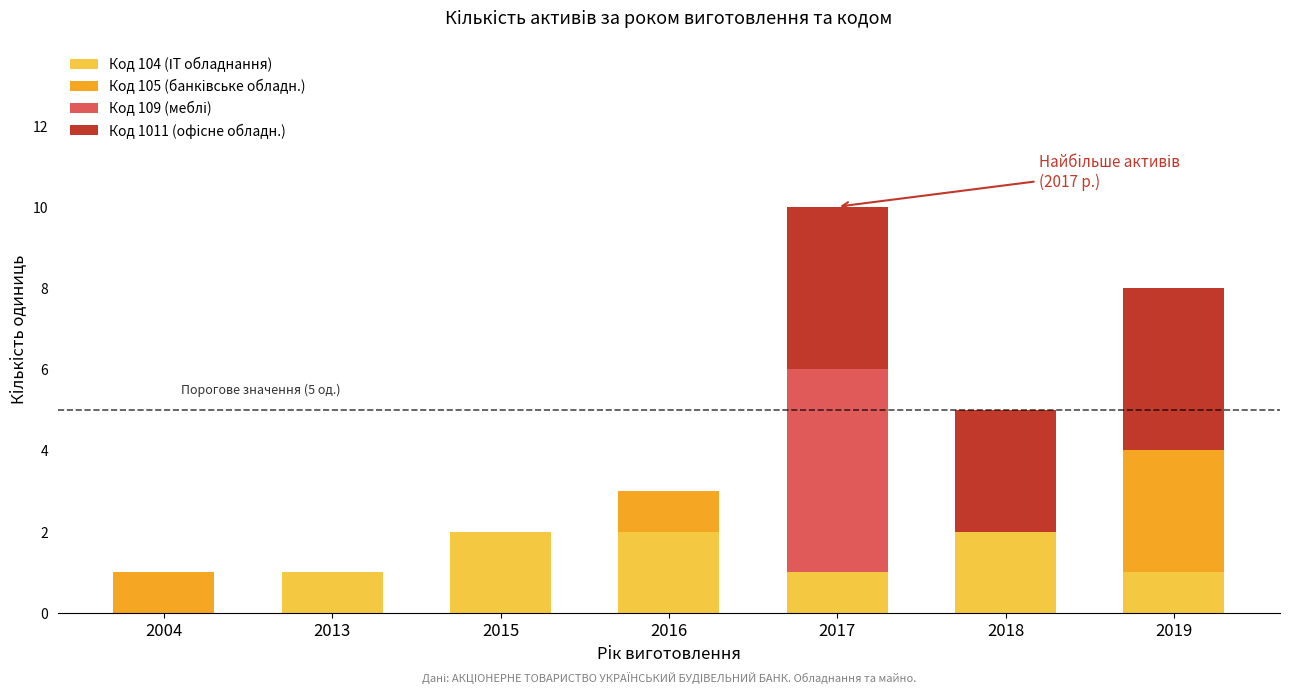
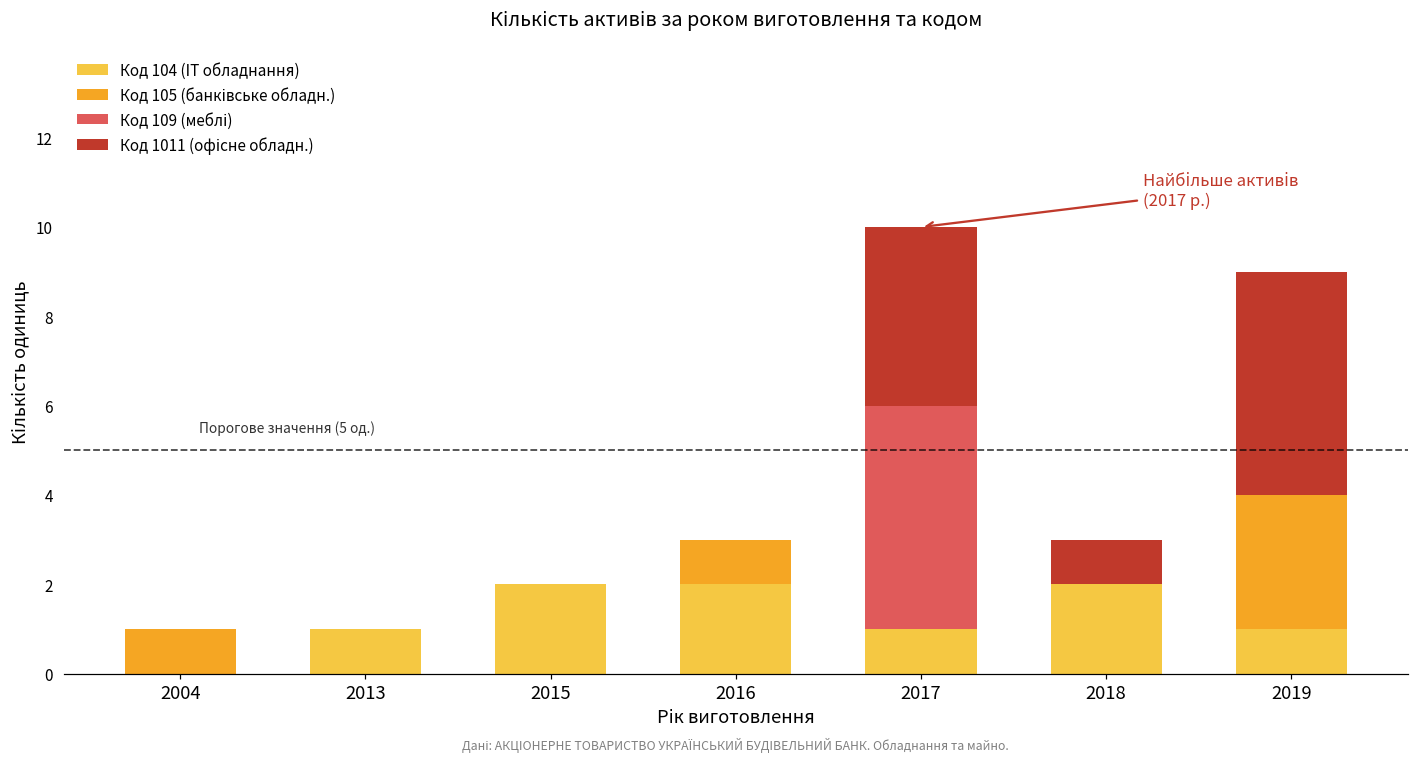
Код 1011 (офісне обладн.), 2018: 3 -> 1
Код 1011 (офісне обладн.), 2019: 4 -> 5
